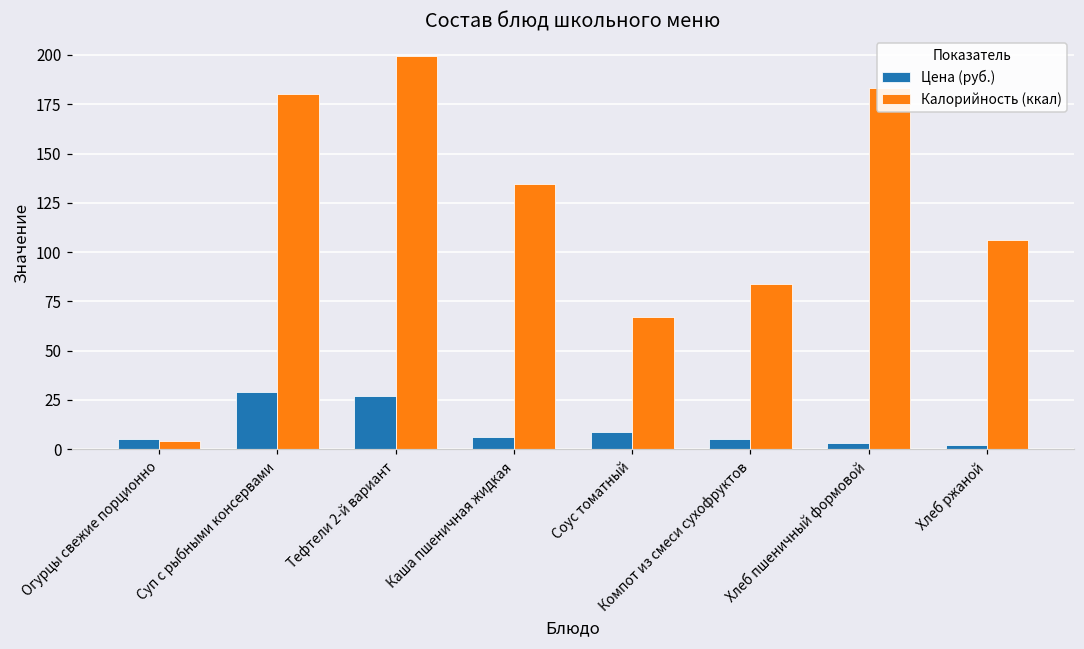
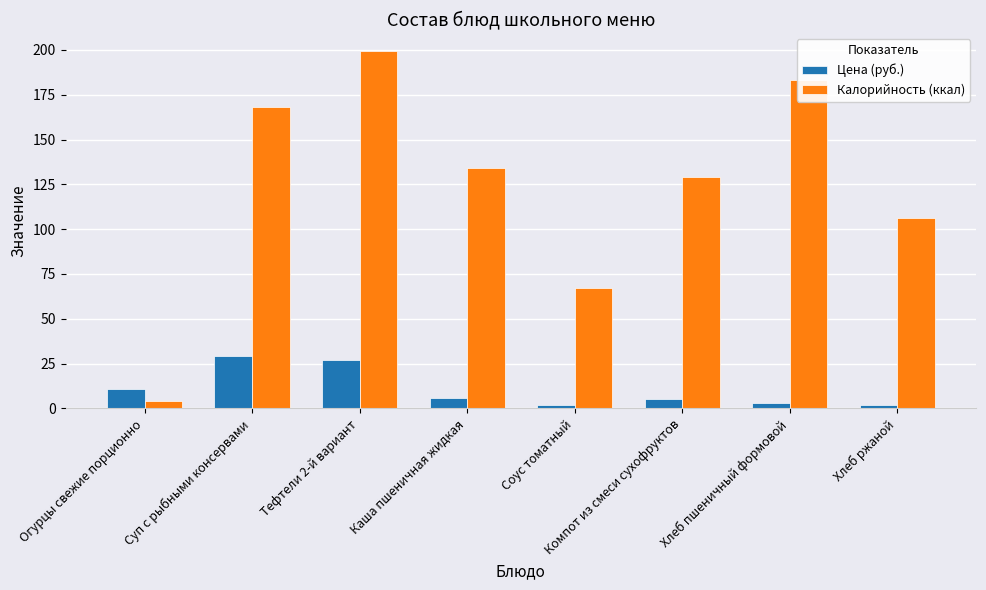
Цена (руб.), Огурцы свежие порционно: 5 -> 11
Калорийность (ккал), Суп с рыбными консервами: 180 -> 168
Цена (руб.), Соус томатный: 9 -> 2
Калорийность (ккал), Компот из смеси сухофруктов: 84 -> 129
